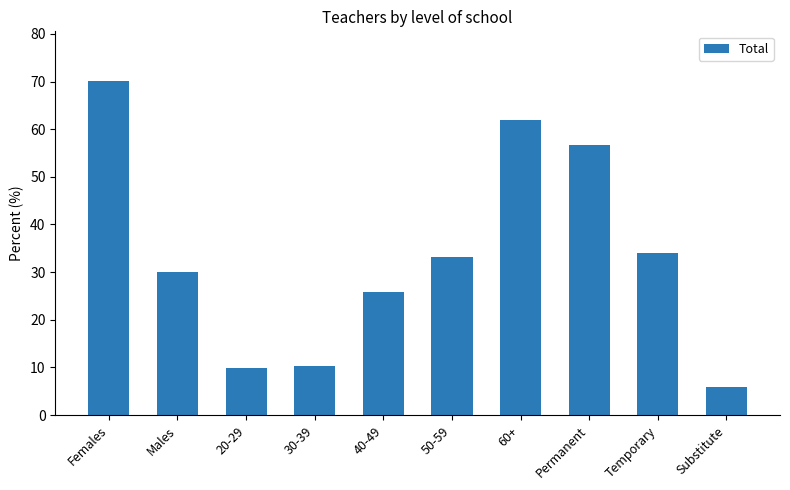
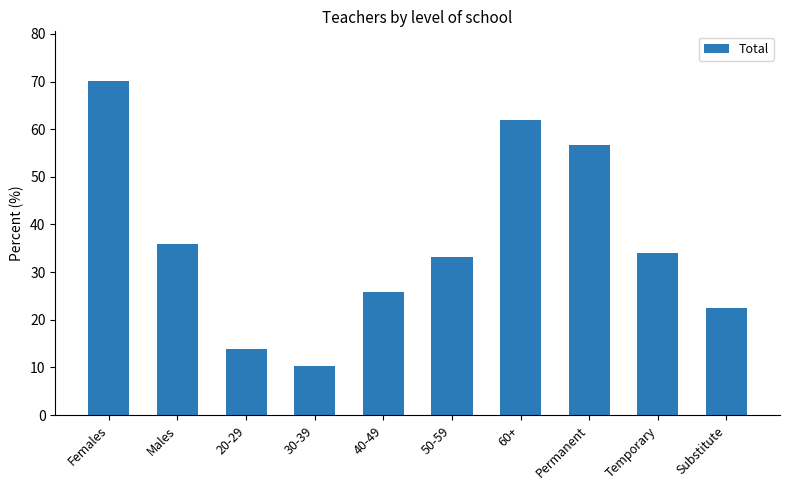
Males: 30 -> 36
20-29: 10 -> 14
Substitute: 6 -> 22
